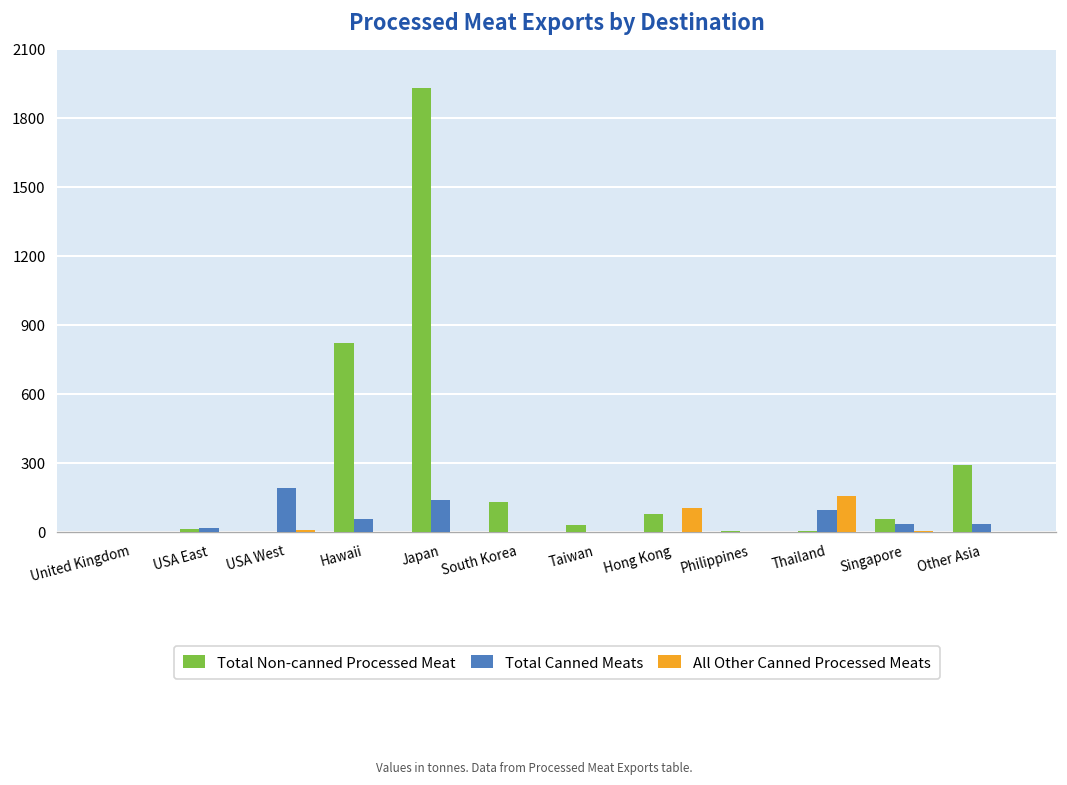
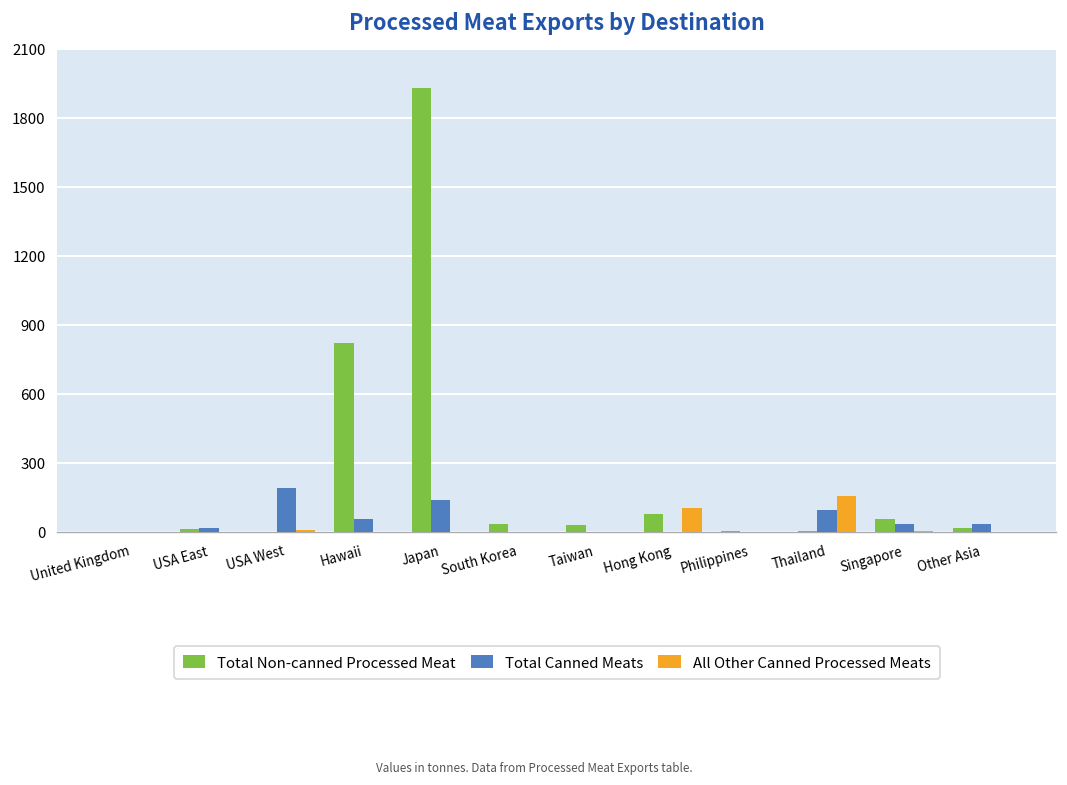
Total Non-canned Processed Meat, South Korea: 130 -> 30
Total Non-canned Processed Meat, Other Asia: 290 -> 20
